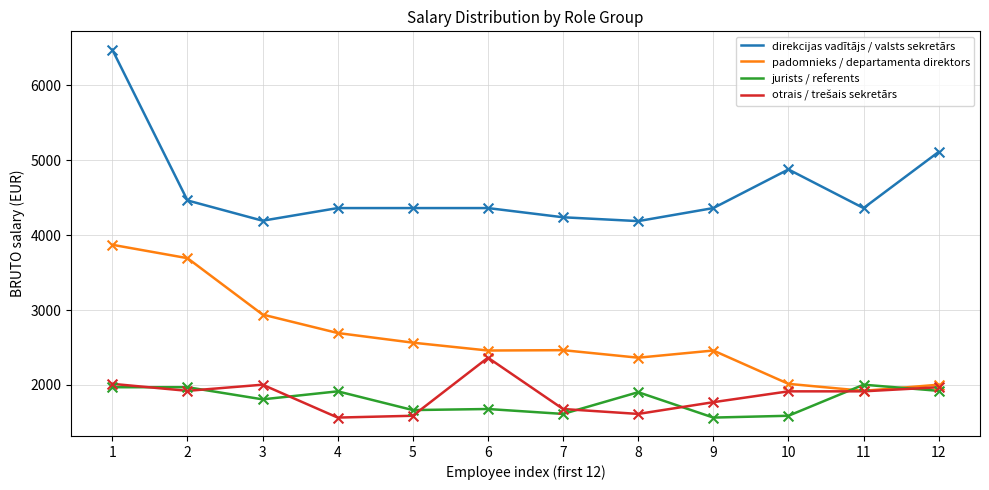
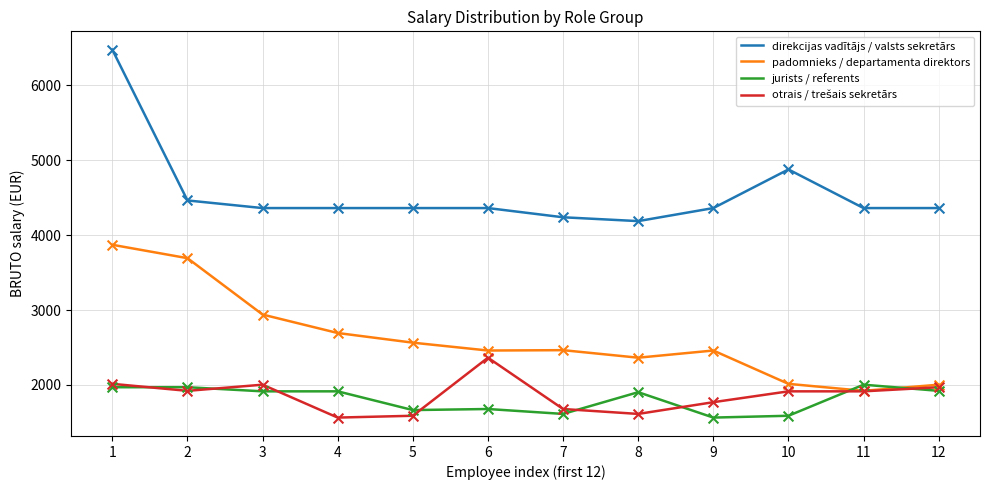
direkcijas vadītājs / valsts sekretārs, 3: 4200 -> 4400
jurists / referents, 3: 1800 -> 1900
direkcijas vadītājs / valsts sekretārs, 12: 5100 -> 4400
